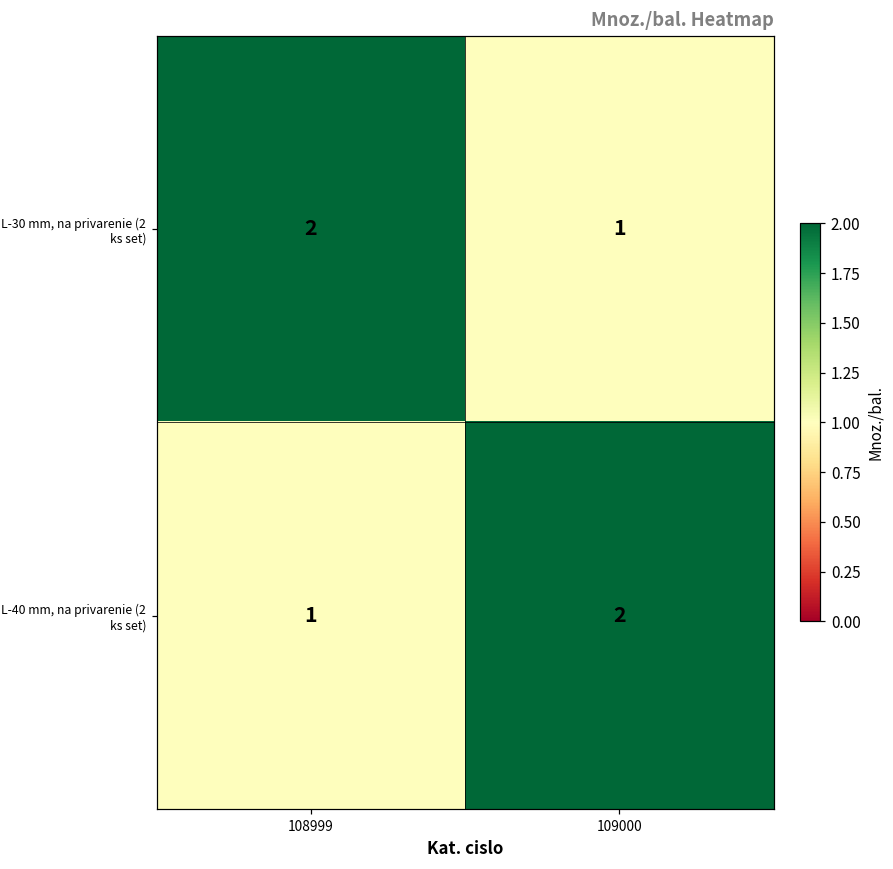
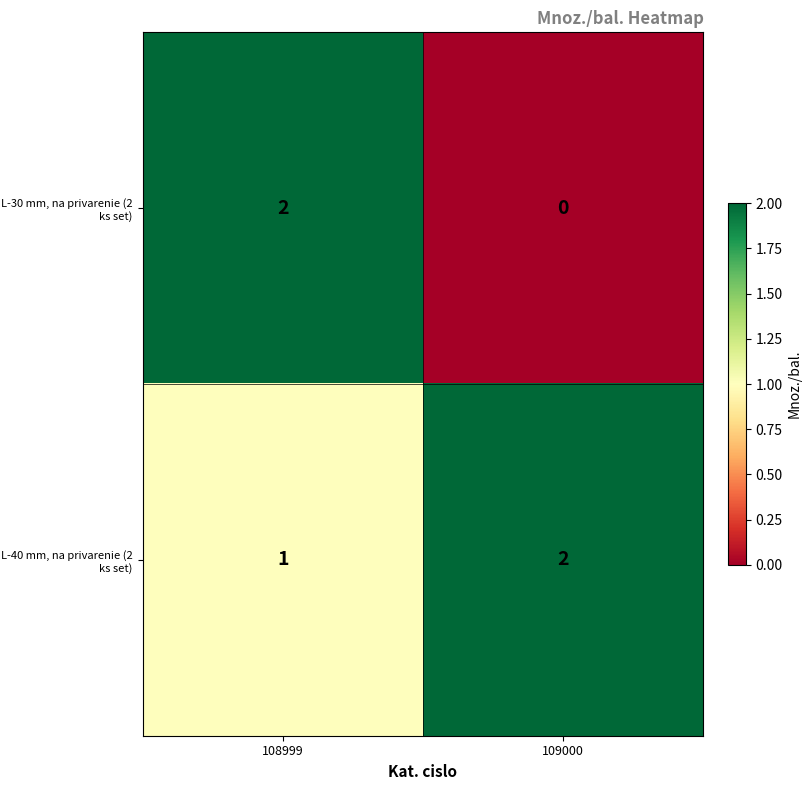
L-30 mm, na privarenie (2 ks set), 109000: 1 -> 0
